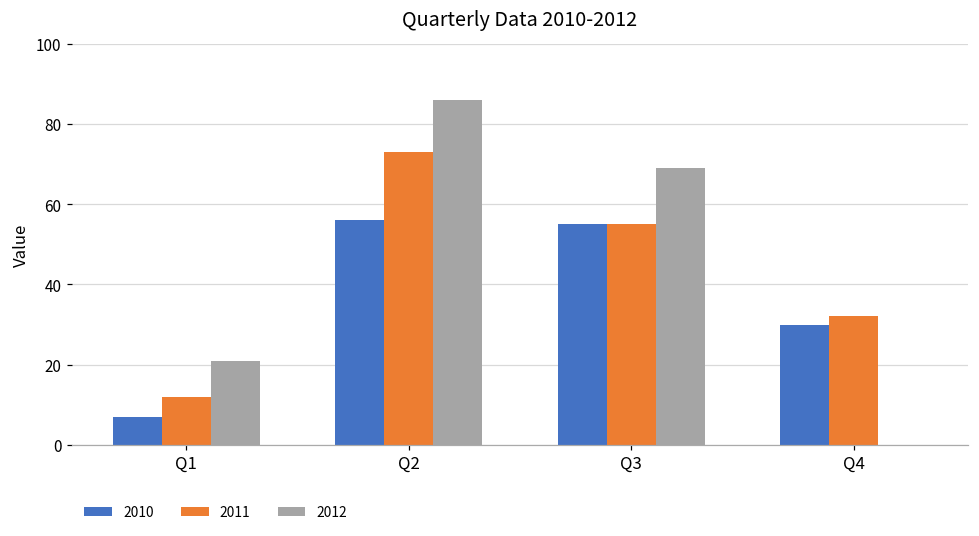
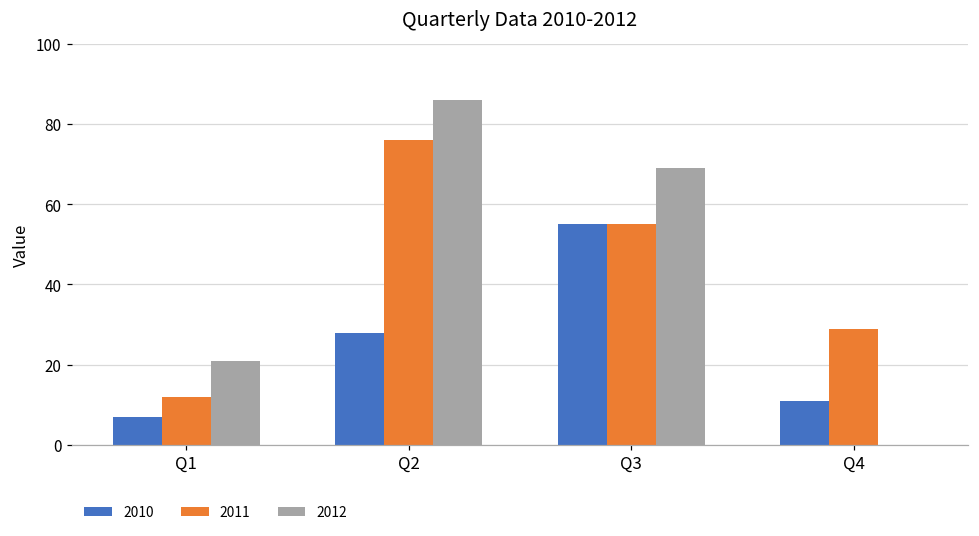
2010, Q2: 56 -> 28
2011, Q2: 73 -> 76
2010, Q4: 30 -> 11
2011, Q4: 32 -> 29
